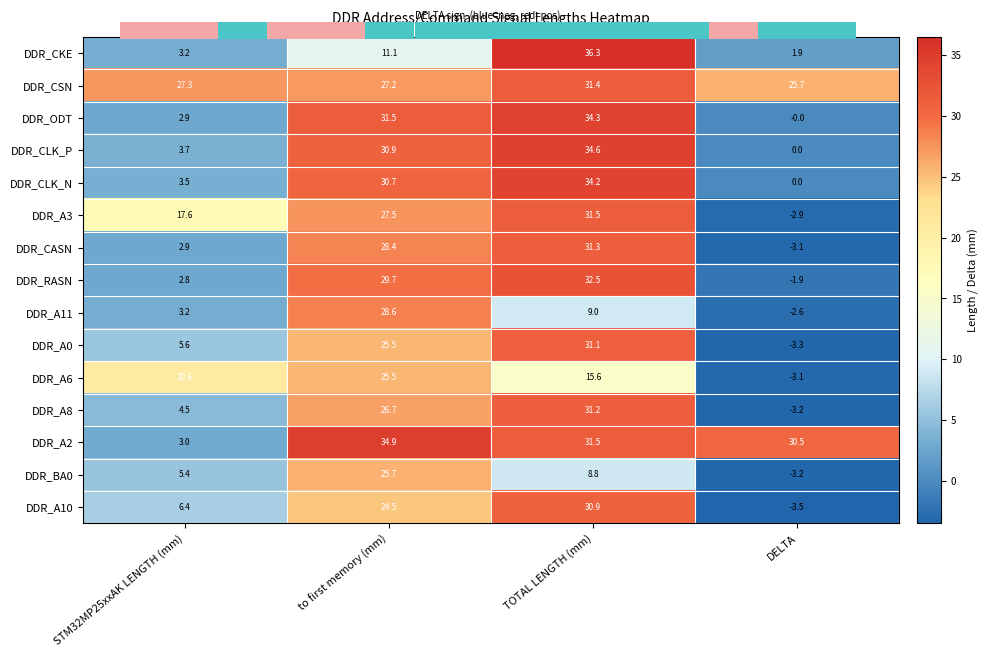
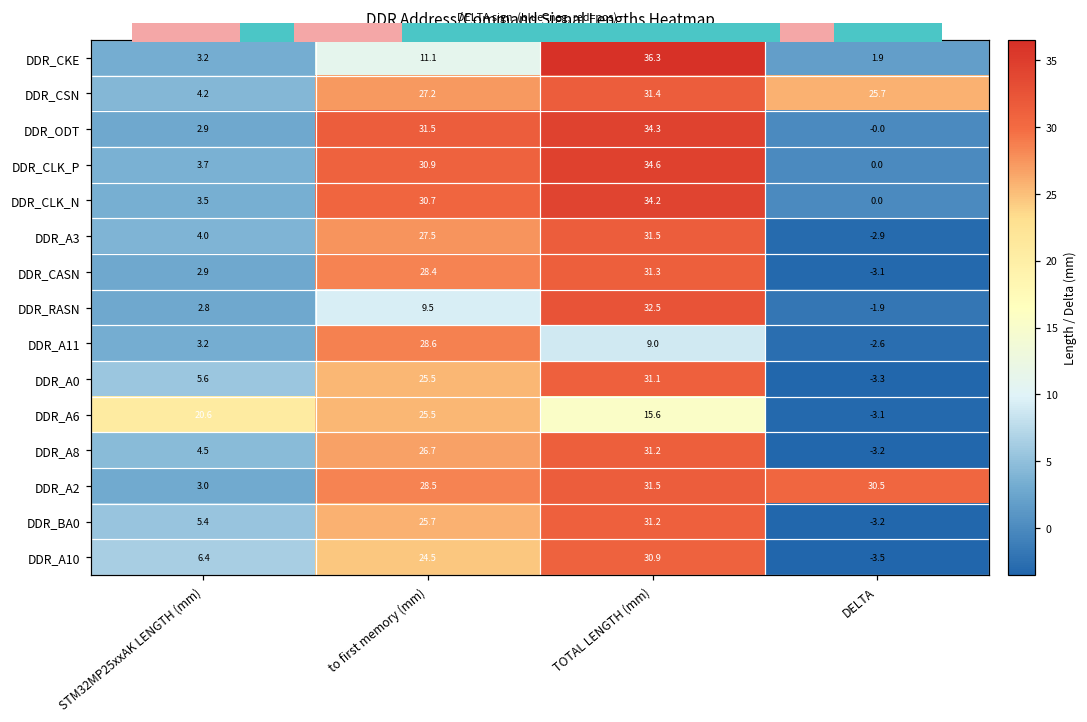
DDR Address/Command Signal Lengths Heatmap, DDR_CSN, STM32MP25xxAK LENGTH (mm): 27.3 -> 4.2
DDR Address/Command Signal Lengths Heatmap, DDR_A3, STM32MP25xxAK LENGTH (mm): 17.6 -> 4.0
DDR Address/Command Signal Lengths Heatmap, DDR_RASN, to first memory (mm): 29.7 -> 9.5
DDR Address/Command Signal Lengths Heatmap, DDR_A2, to first memory (mm): 34.9 -> 28.5
DDR Address/Command Signal Lengths Heatmap, DDR_BA0, TOTAL LENGTH (mm): 8.8 -> 31.2
